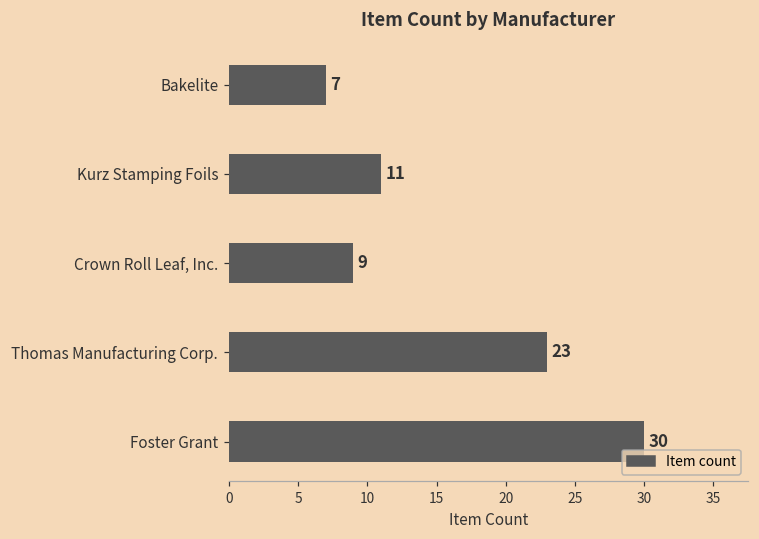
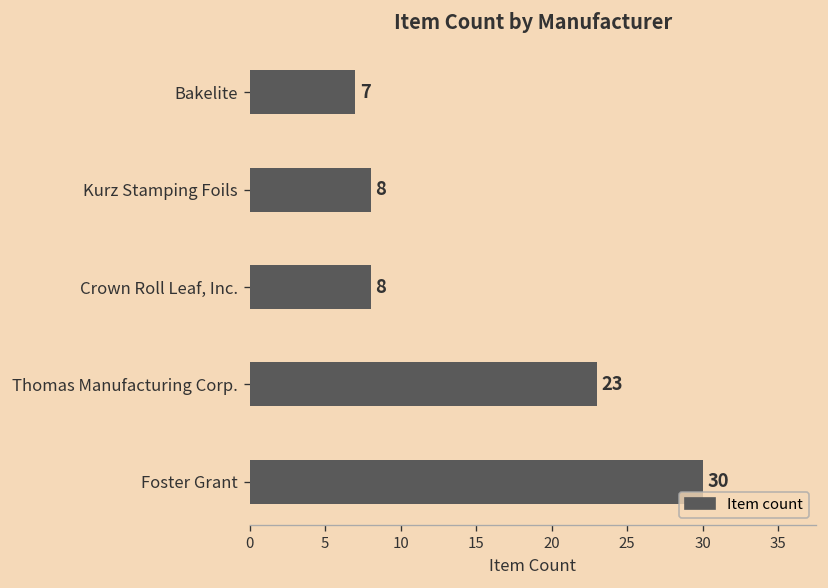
Kurz Stamping Foils: 11 -> 8
Crown Roll Leaf, Inc.: 9 -> 8
